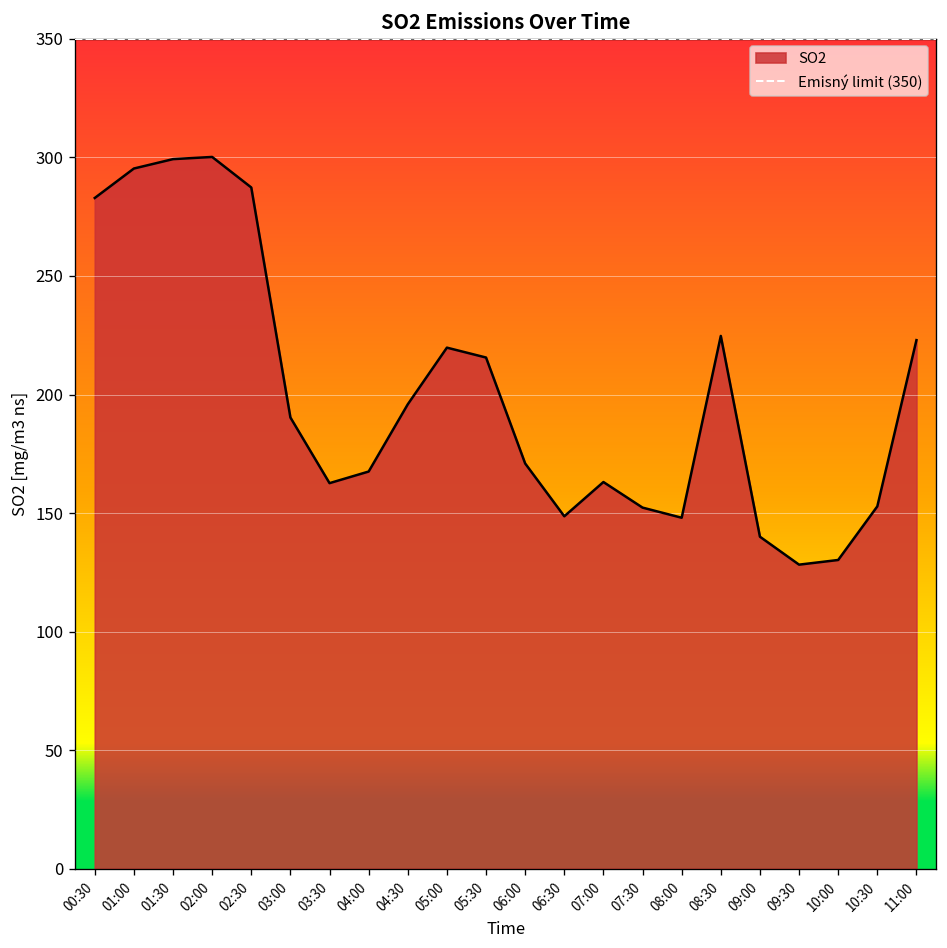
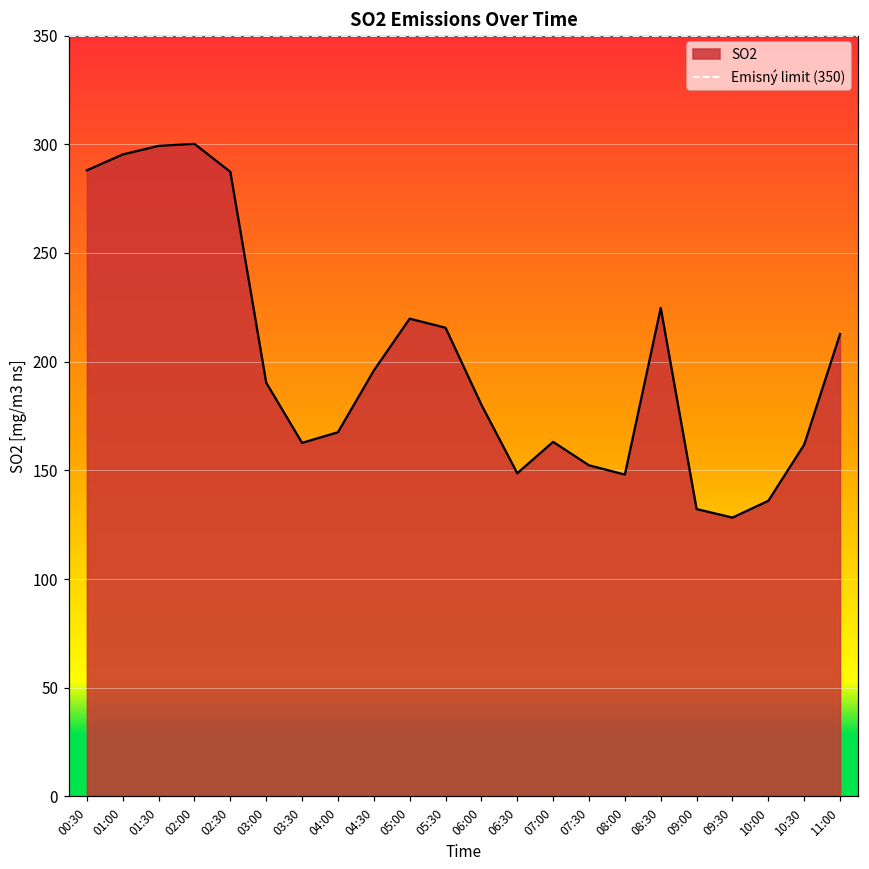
00:30: 283 -> 288
06:00: 171 -> 180
09:00: 140 -> 132
10:00: 130 -> 136
10:30: 153 -> 162
11:00: 223 -> 213
